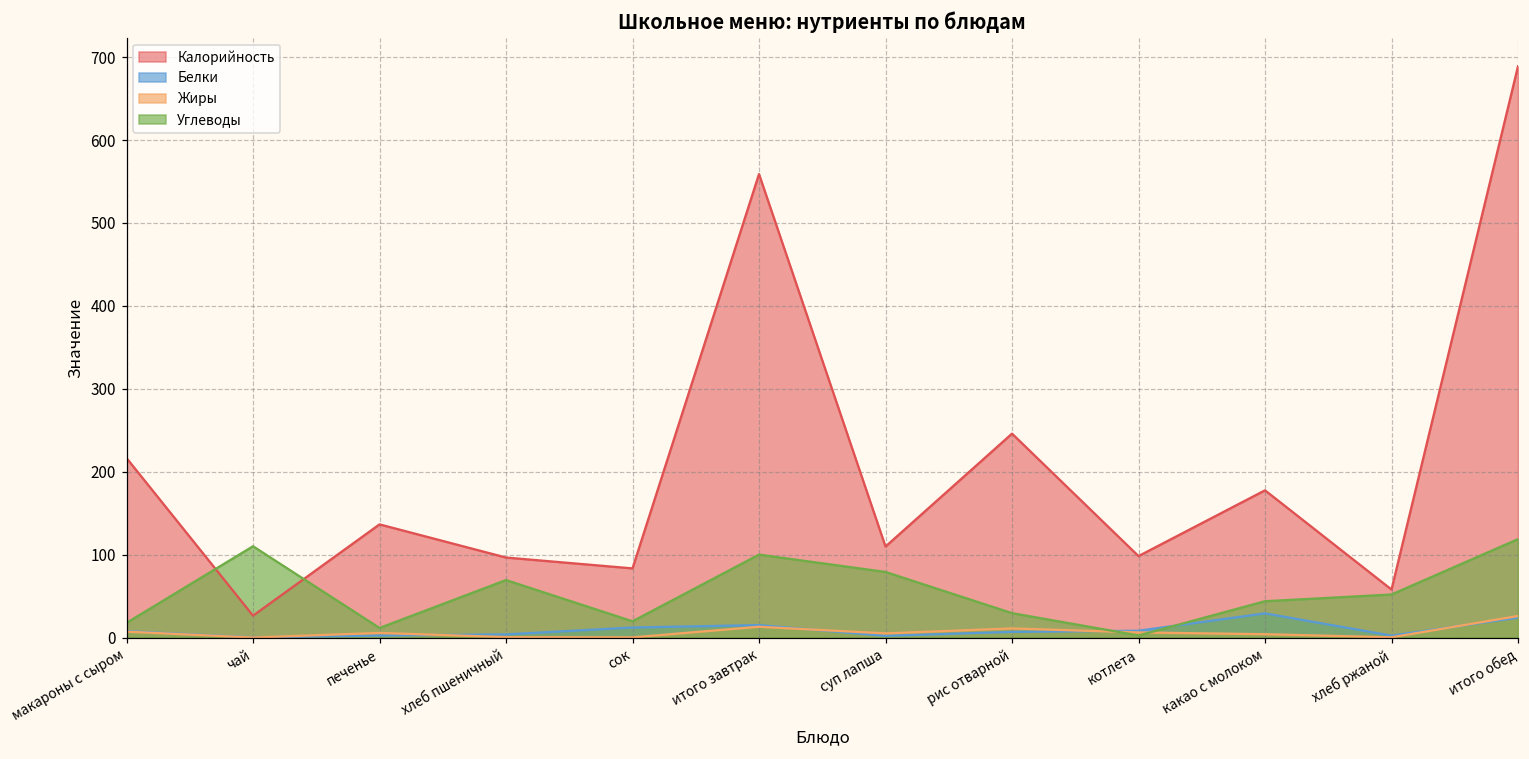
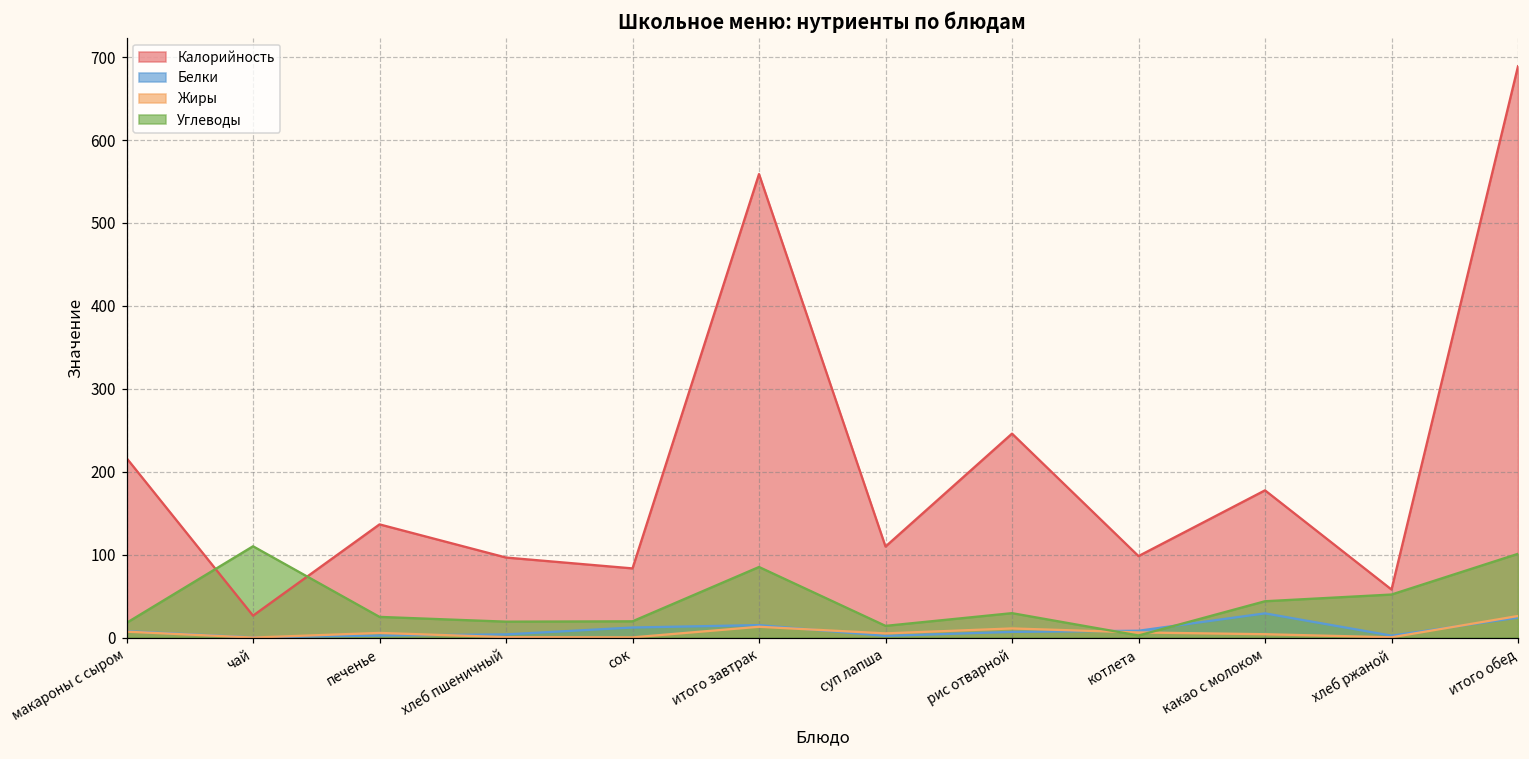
Углеводы, печенье: 10 -> 20
Углеводы, хлеб пшеничный: 70 -> 20
Углеводы, итого завтрак: 100 -> 90
Углеводы, суп лапша: 80 -> 10
Углеводы, итого обед: 120 -> 100
